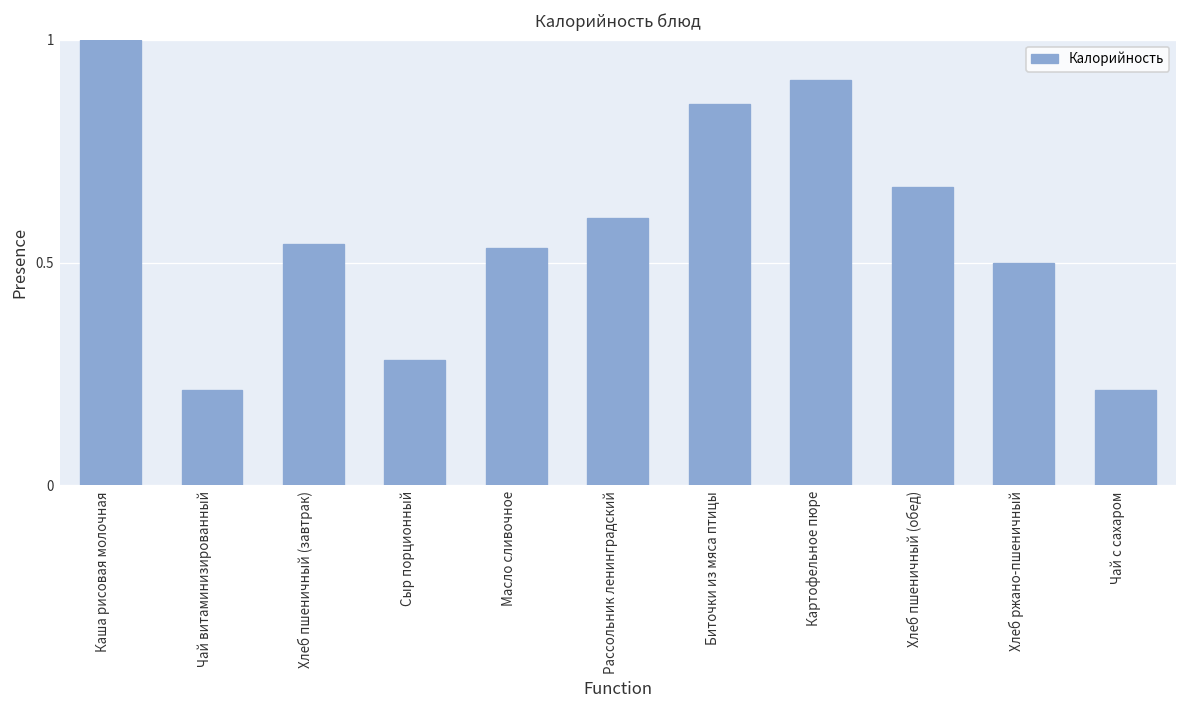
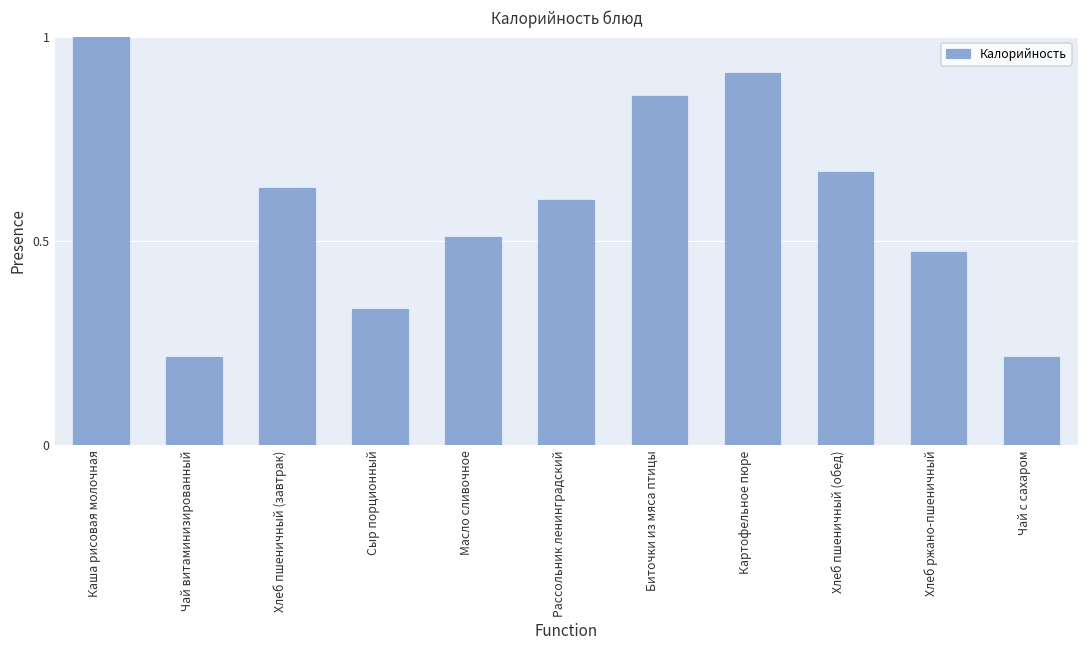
Хлеб пшеничный (завтрак): 0.54 -> 0.63
Сыр порционный: 0.28 -> 0.33
Масло сливочное: 0.53 -> 0.51
Хлеб ржано-пшеничный: 0.50 -> 0.47
